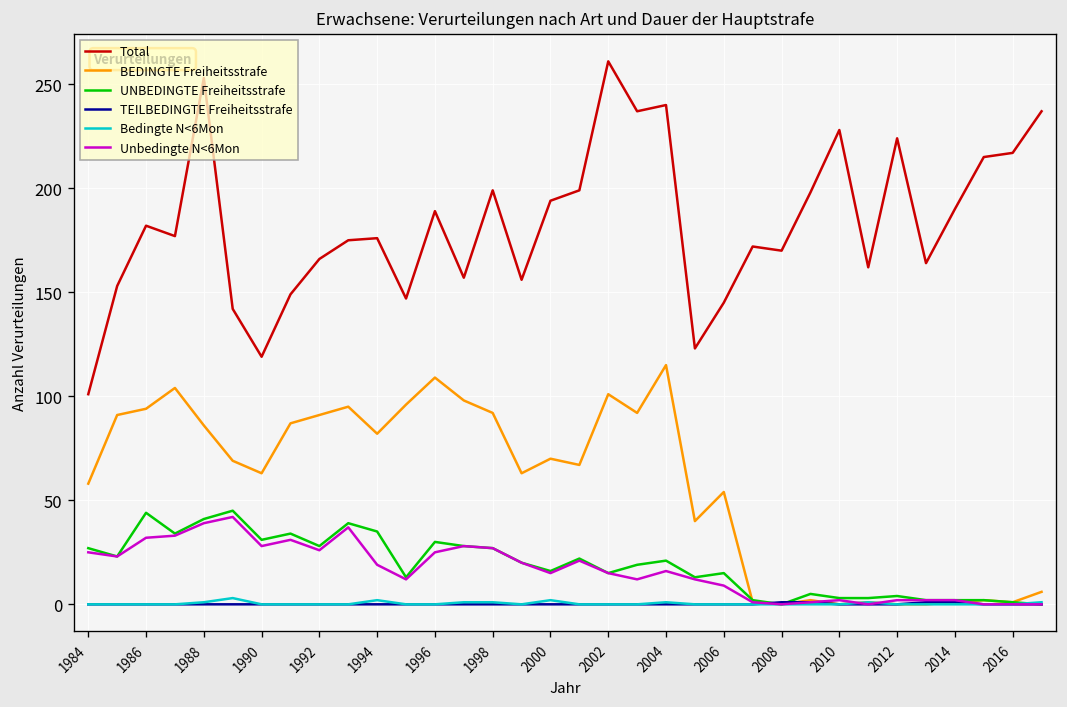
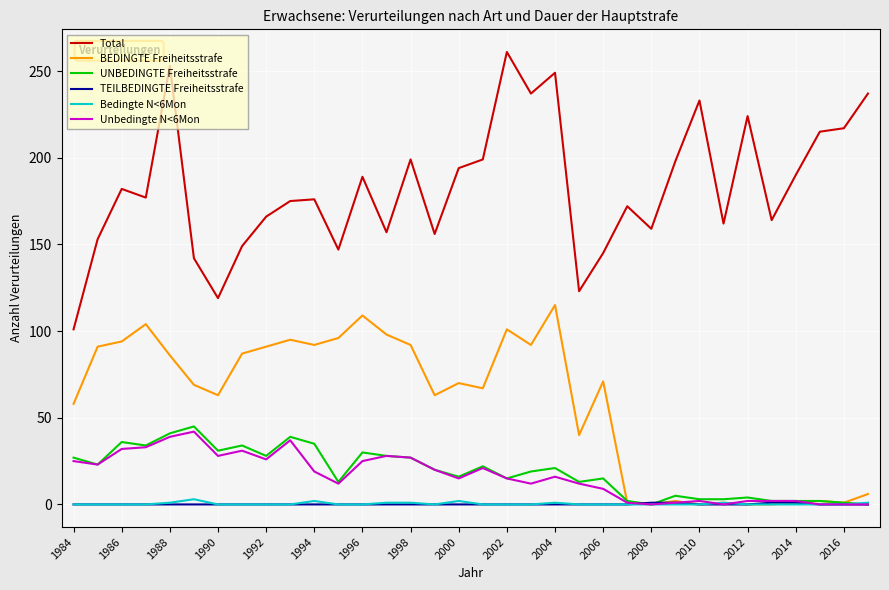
UNBEDINGTE Freiheitsstrafe, 1986: 44 -> 36
BEDINGTE Freiheitsstrafe, 1994: 82 -> 92
Total, 2004: 240 -> 249
BEDINGTE Freiheitsstrafe, 2006: 54 -> 71
Total, 2008: 170 -> 159
Total, 2010: 228 -> 233
